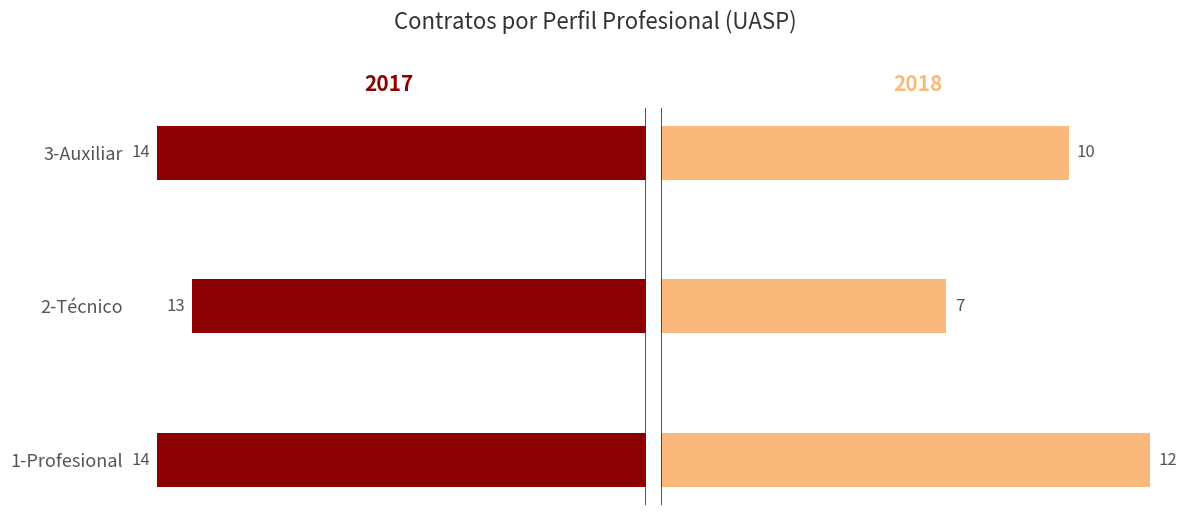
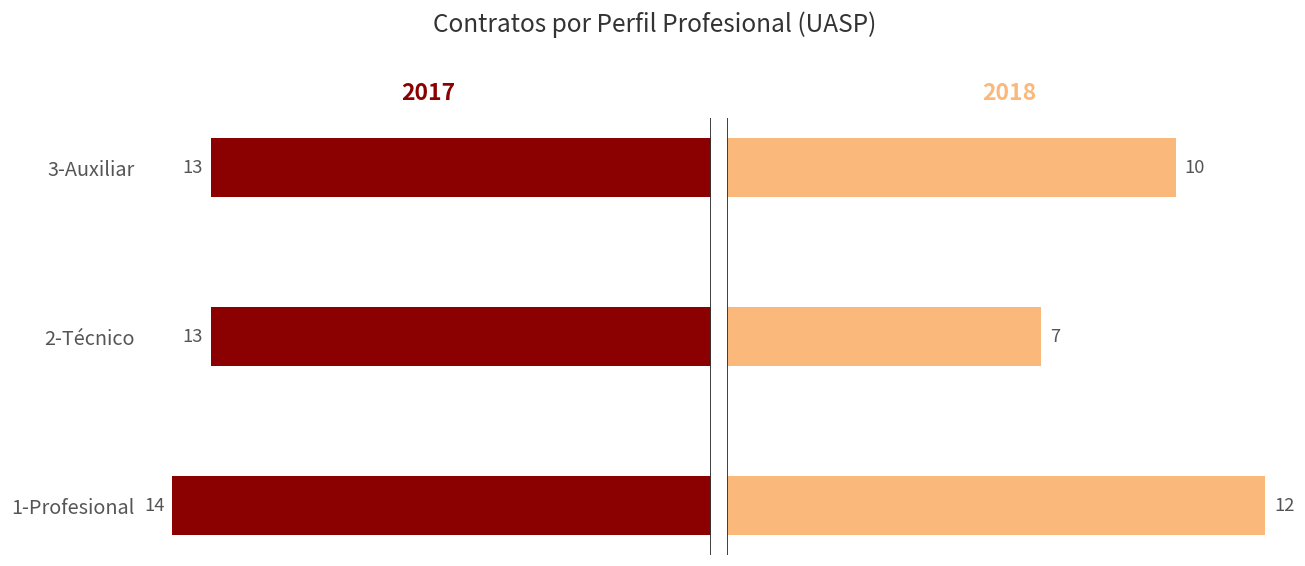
2017, 3-Auxiliar: 14 -> 13
